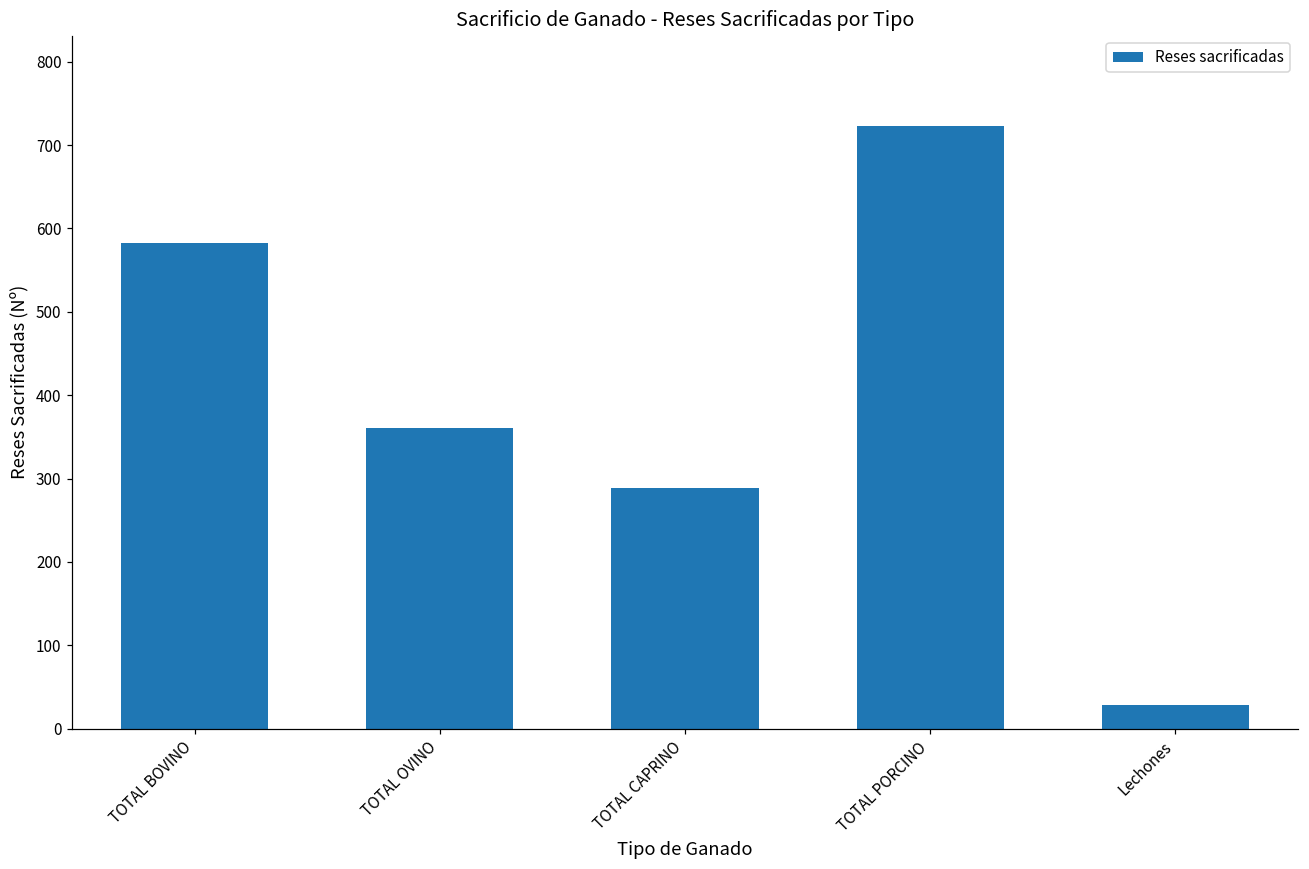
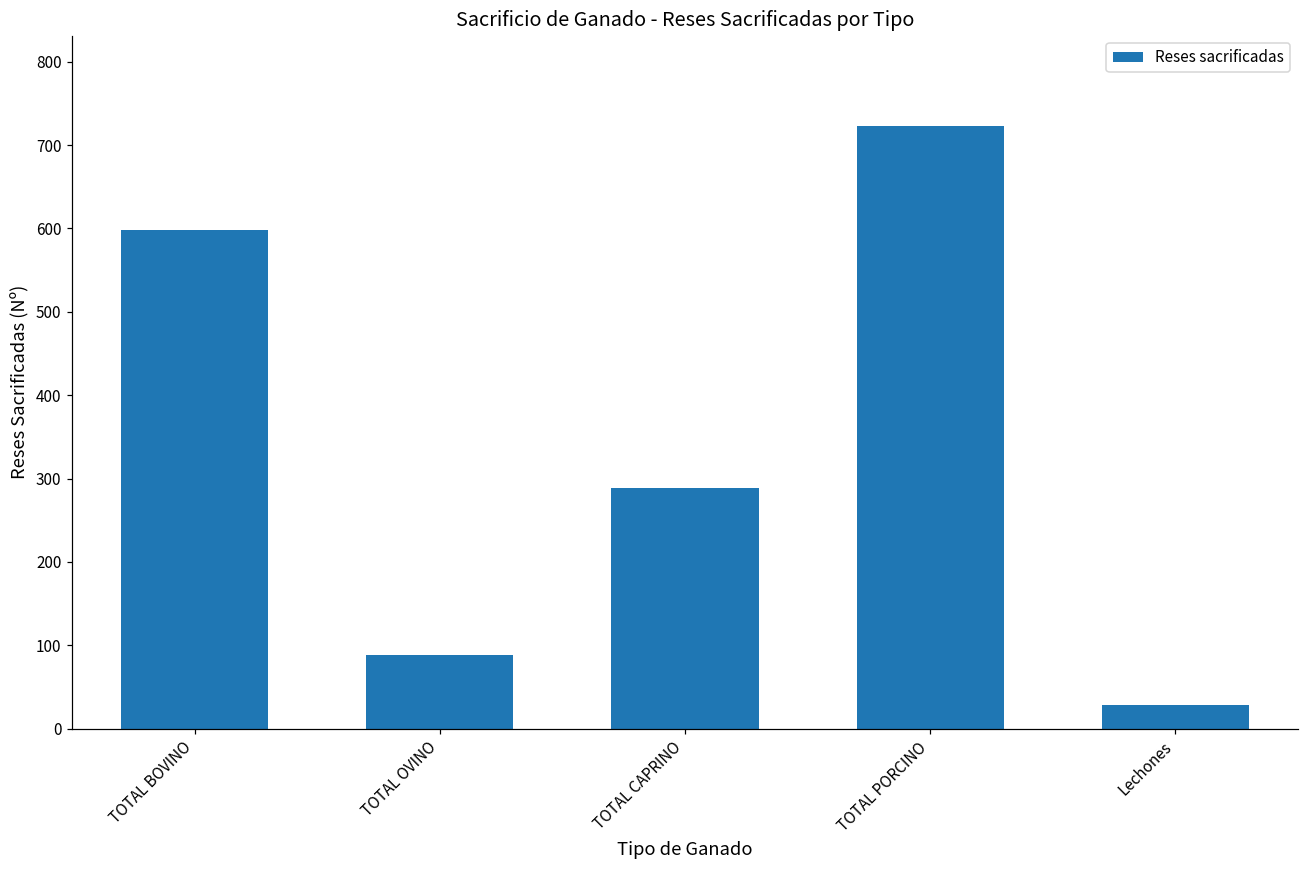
TOTAL BOVINO: 580 -> 600
TOTAL OVINO: 360 -> 90
